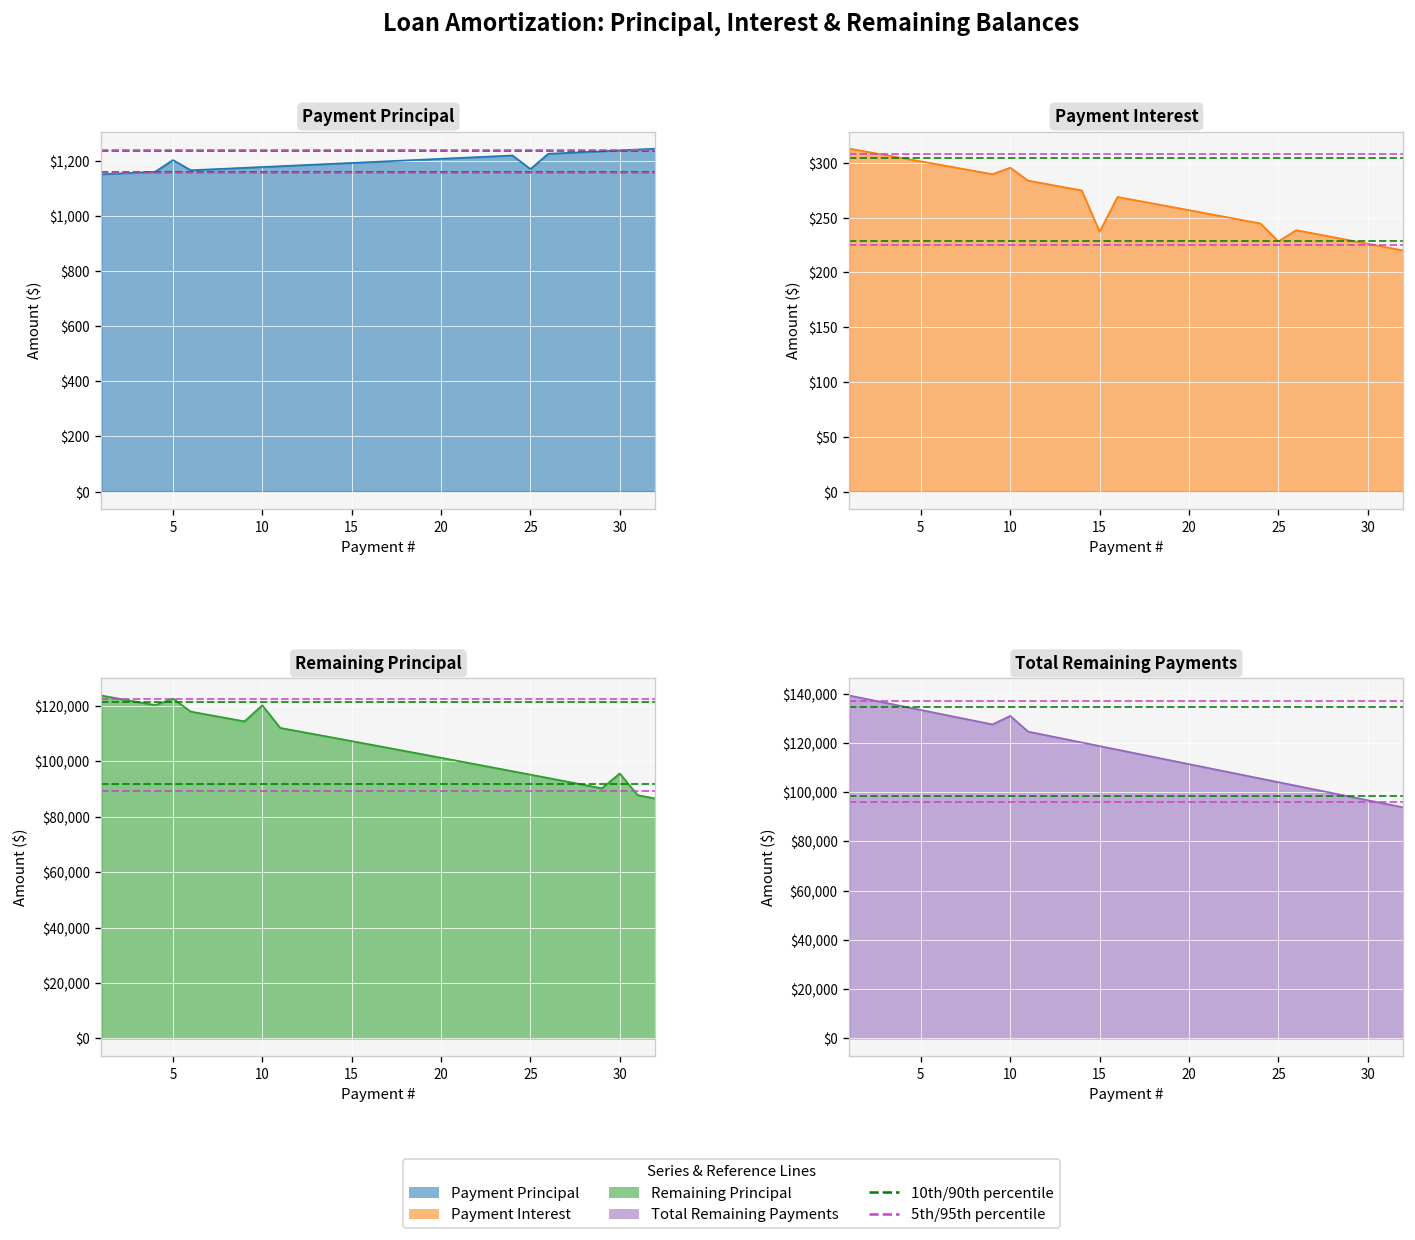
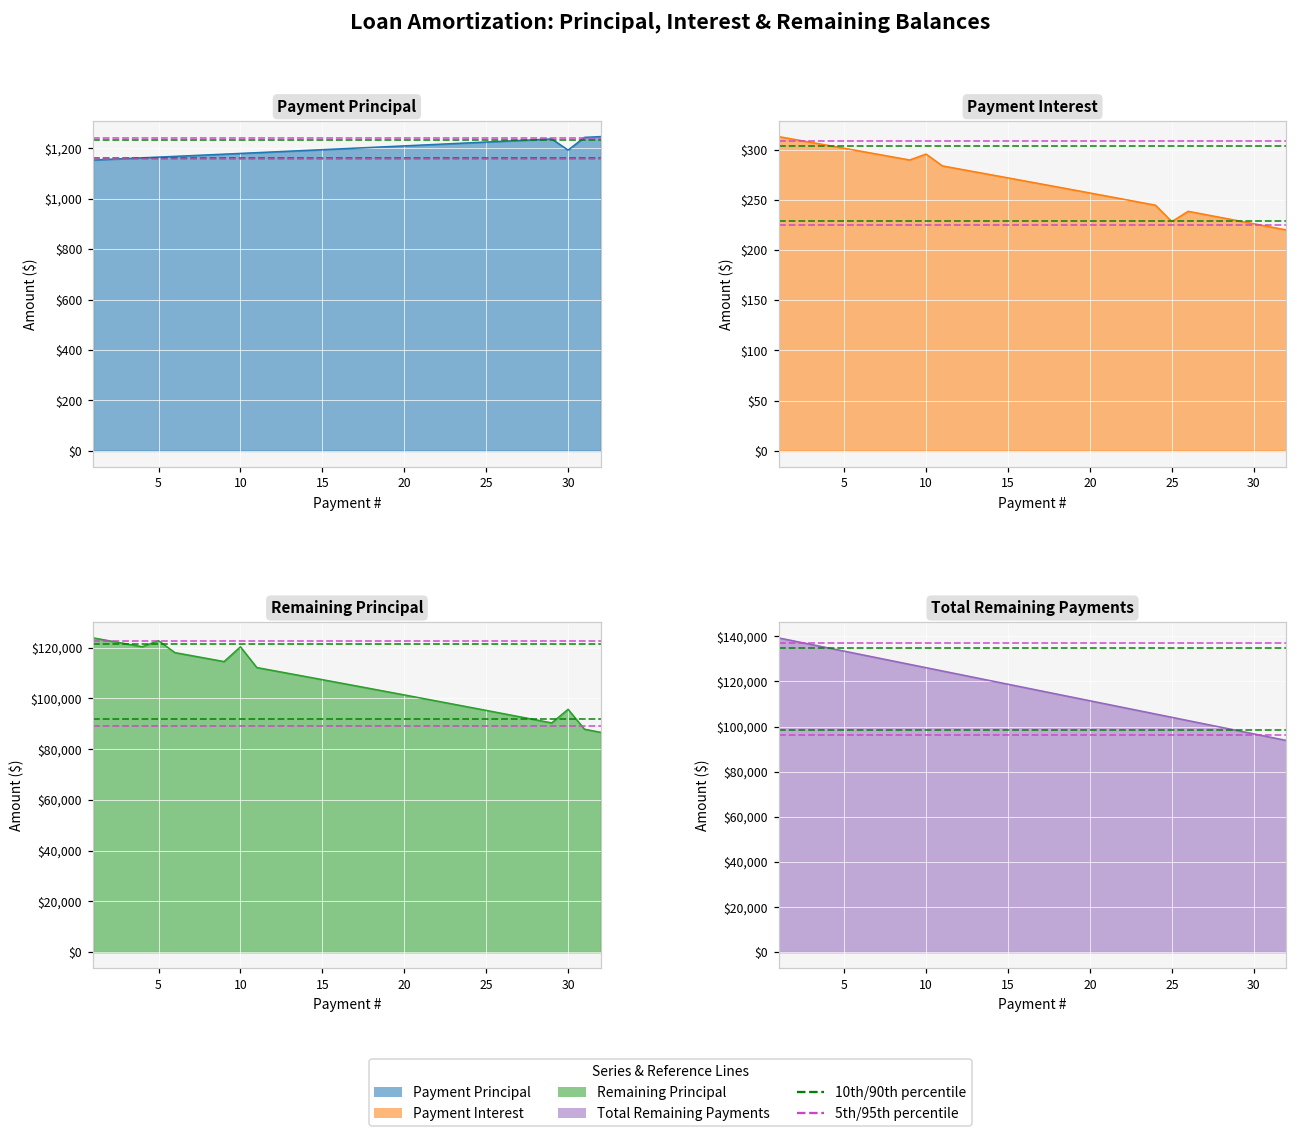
Payment Principal, 5: $1,200 -> $1,170
Payment Principal, 25: $1,170 -> $1,220
Payment Principal, 30: $1,240 -> $1,190
Payment Interest, 15: $240 -> $270
Total Remaining Payments, 10: $131,000 -> $126,000
